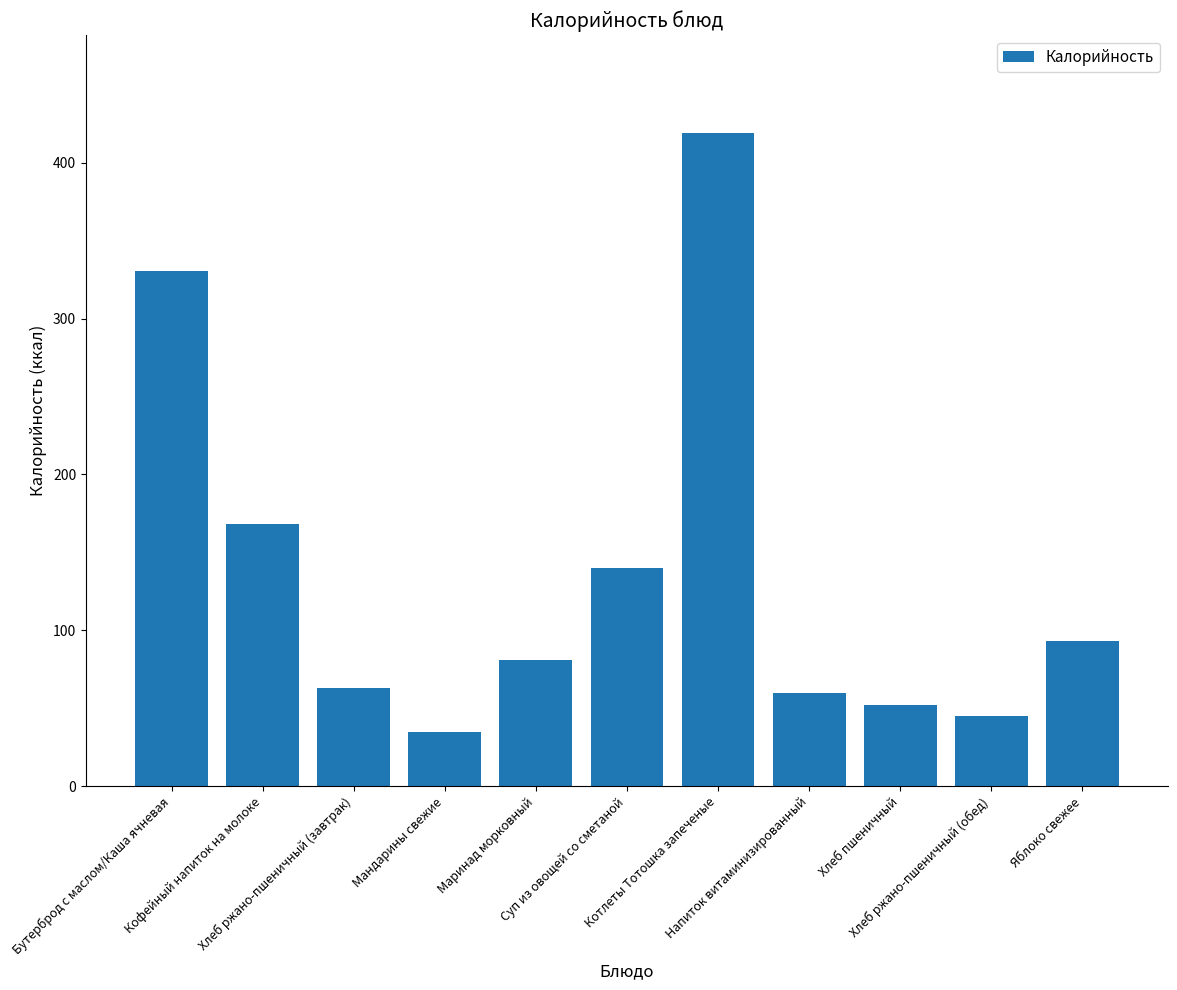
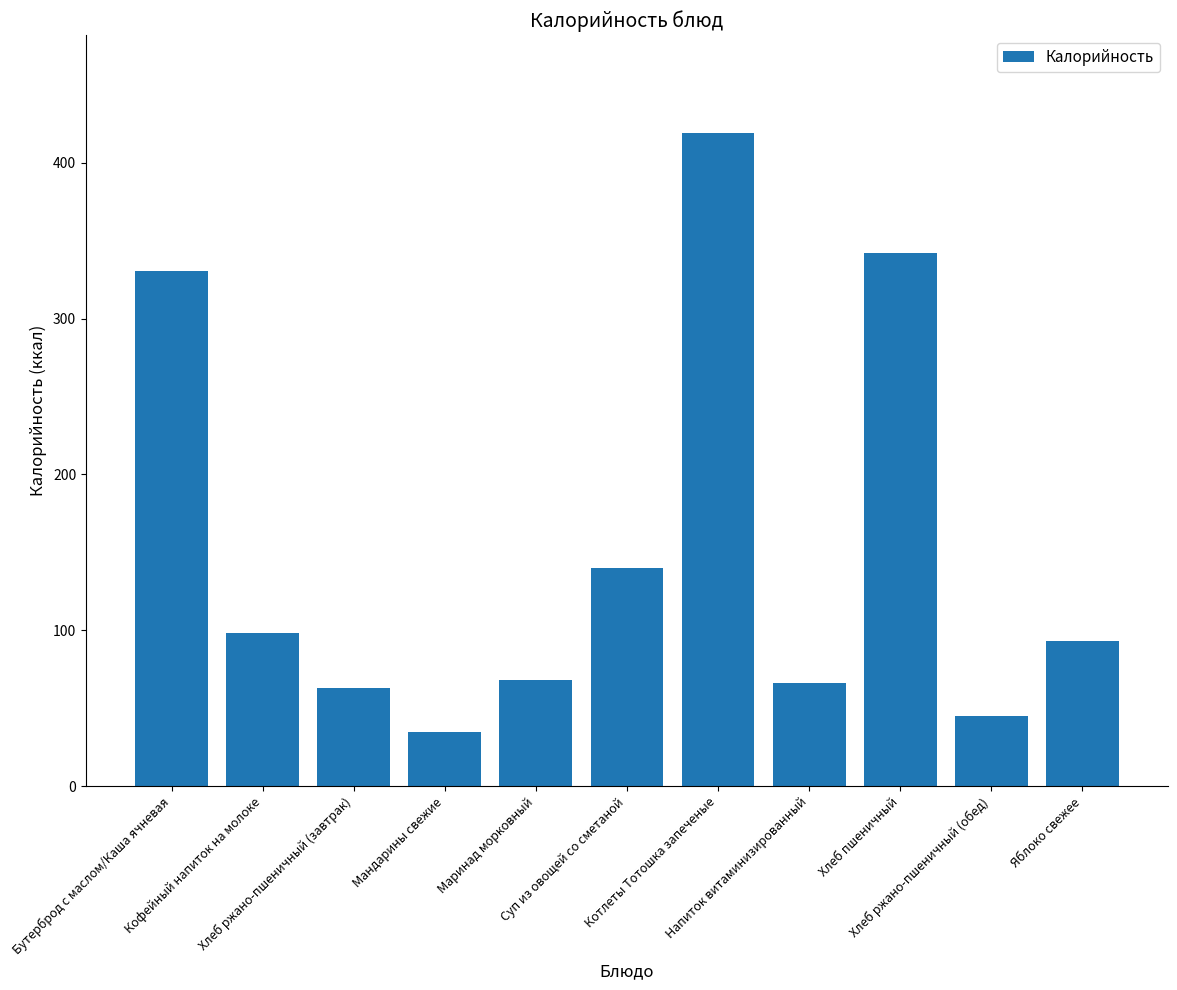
Кофейный напиток на молоке: 168 -> 98
Маринад морковный: 81 -> 68
Напиток витаминизированный: 60 -> 66
Хлеб пшеничный: 52 -> 342
